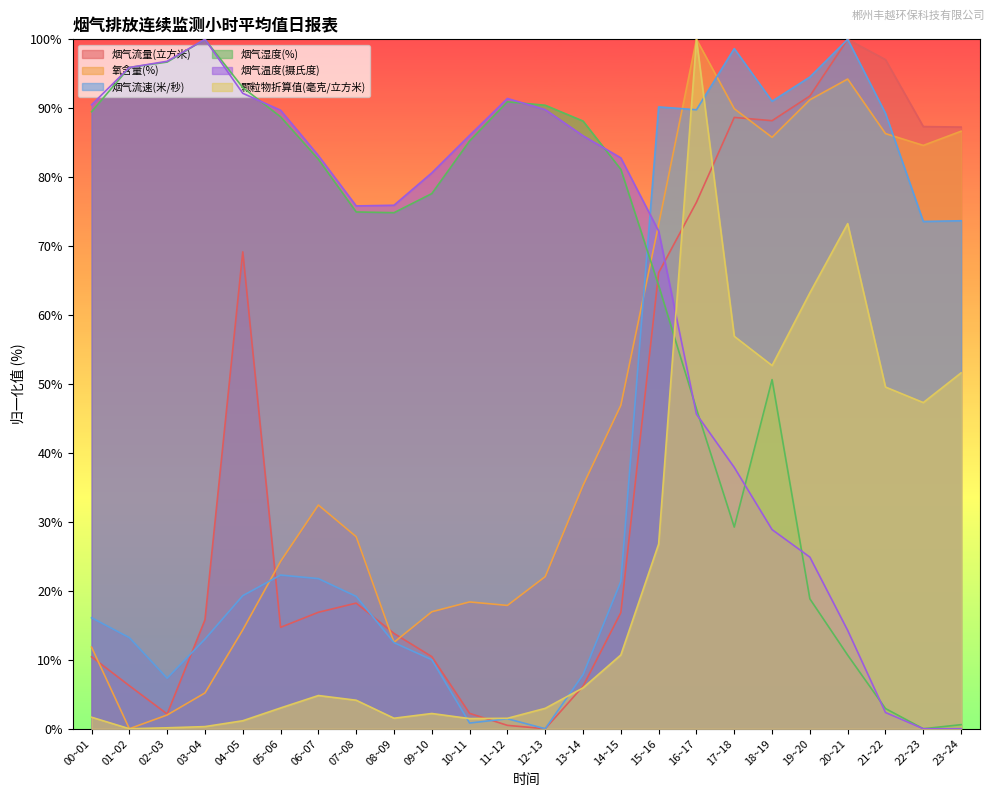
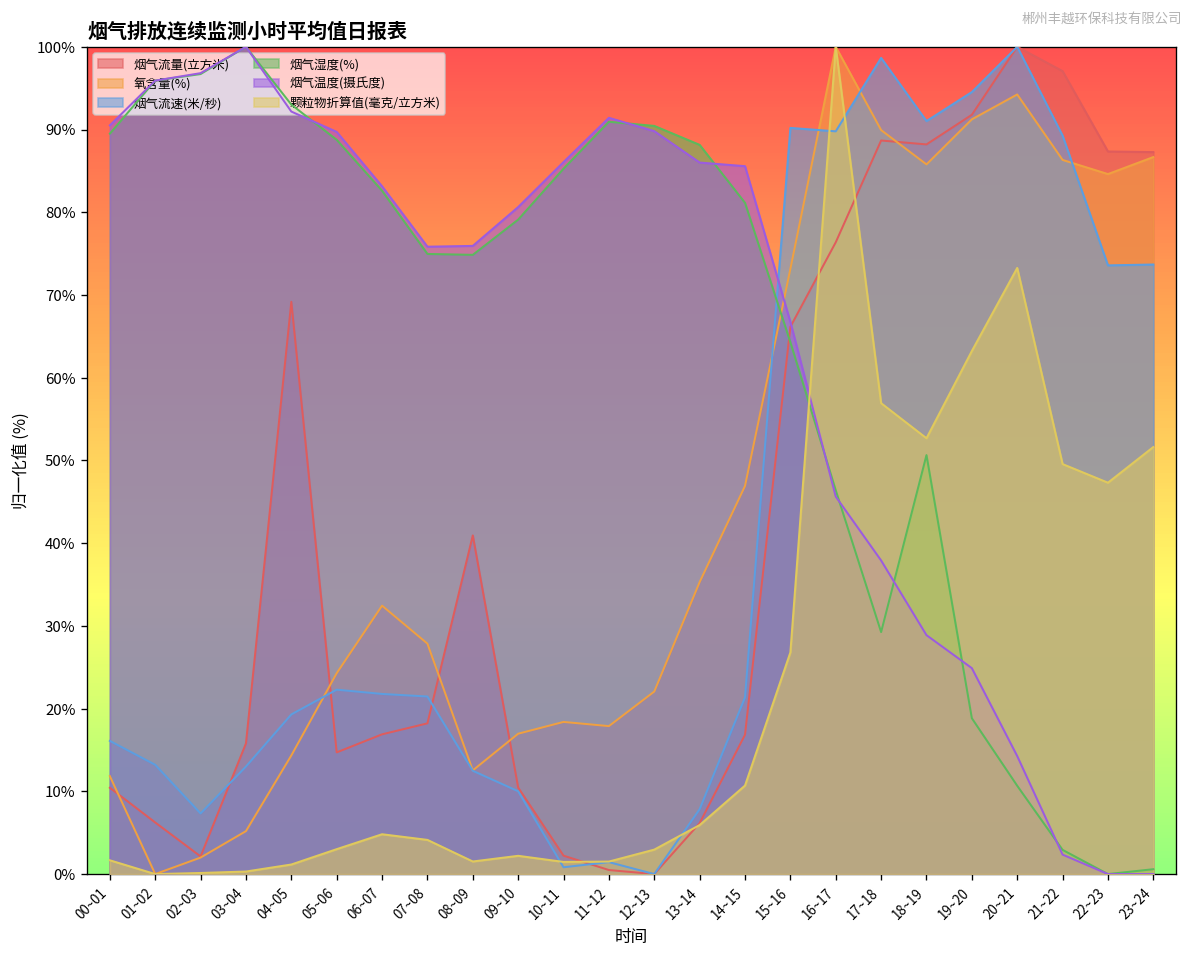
烟气流速(米/秒), 07~08: 19% -> 21%
烟气流量(立方米), 08~09: 14% -> 41%
烟气湿度(%), 09~10: 78% -> 79%
烟气温度(摄氏度), 14~15: 83% -> 86%
烟气温度(摄氏度), 15~16: 72% -> 67%
